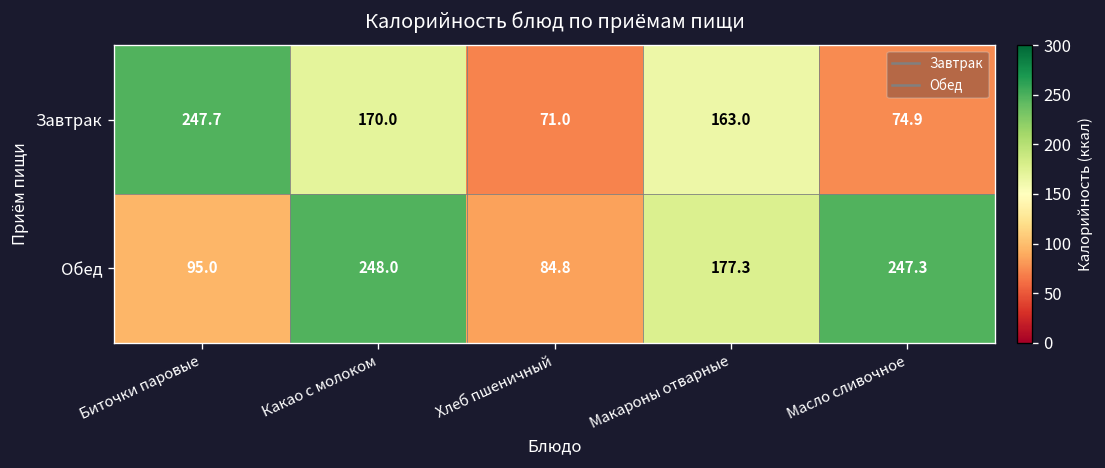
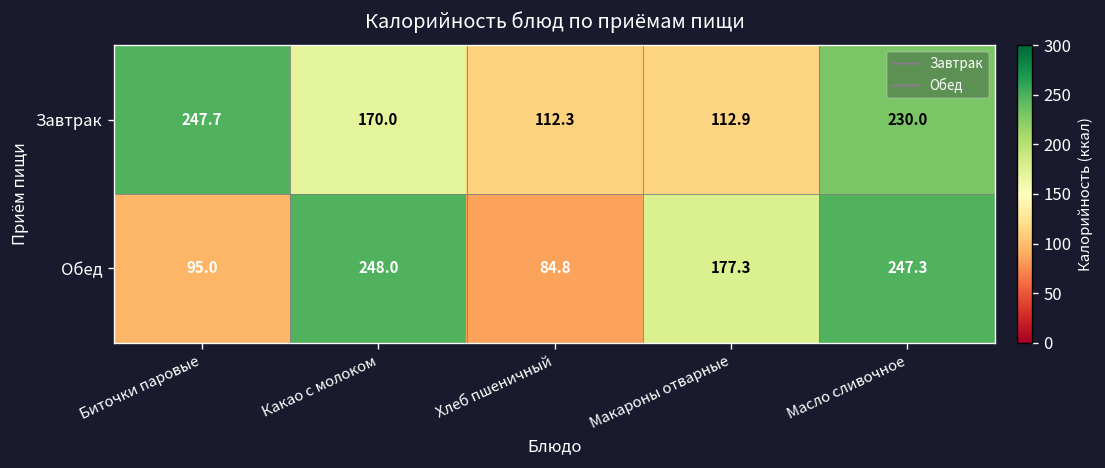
Завтрак, Хлеб пшеничный: 71.0 -> 112.3
Завтрак, Макароны отварные: 163.0 -> 112.9
Завтрак, Масло сливочное: 74.9 -> 230.0
